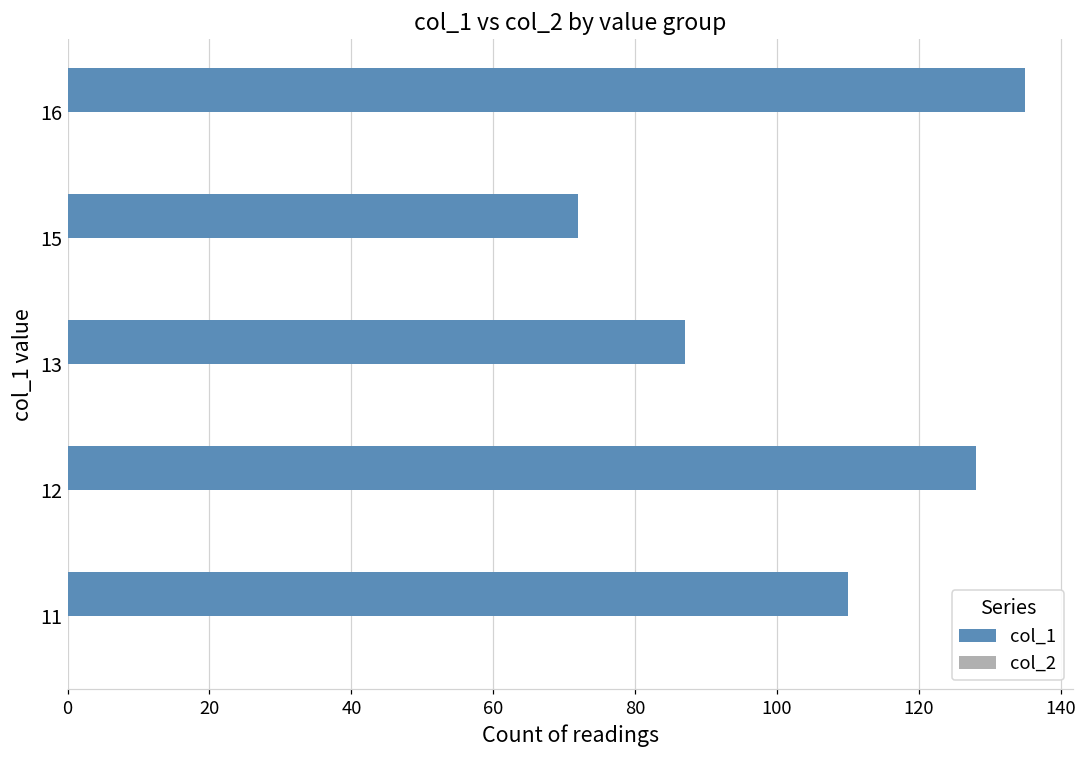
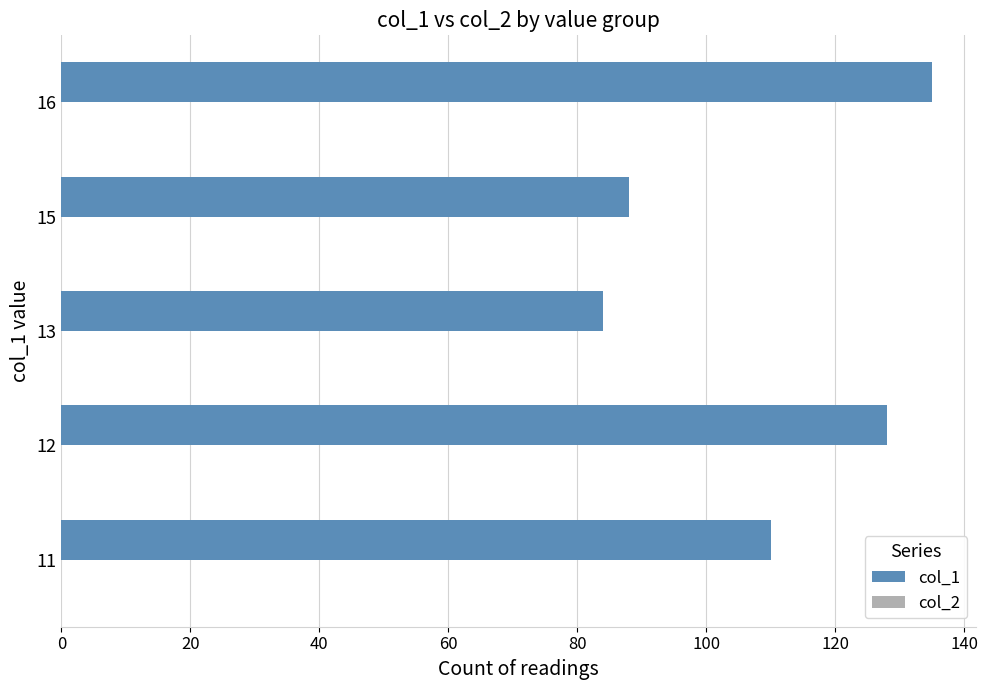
col_1, 15: 72 -> 88
col_1, 13: 87 -> 84
